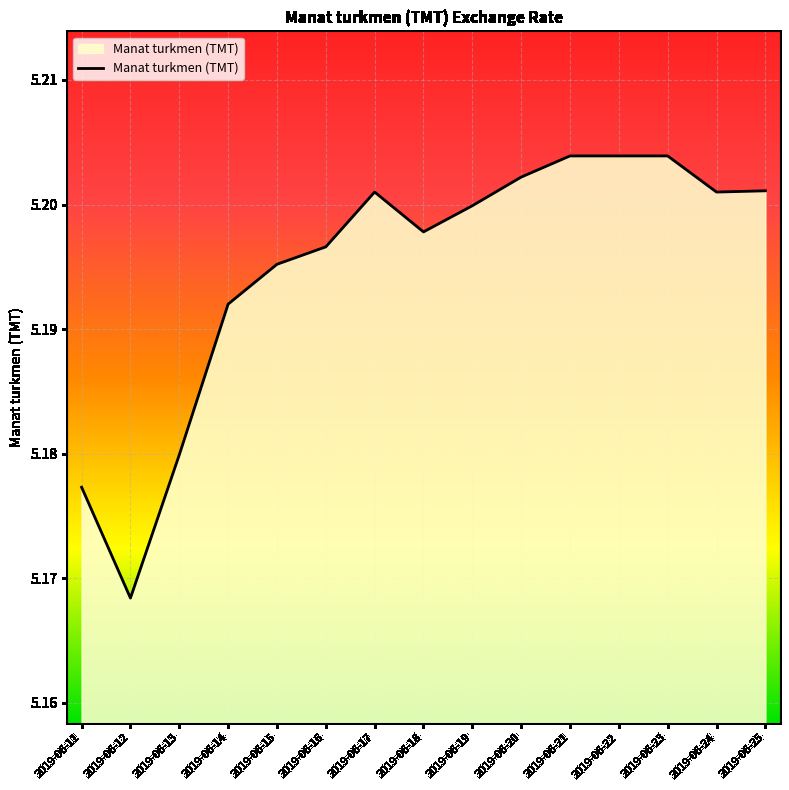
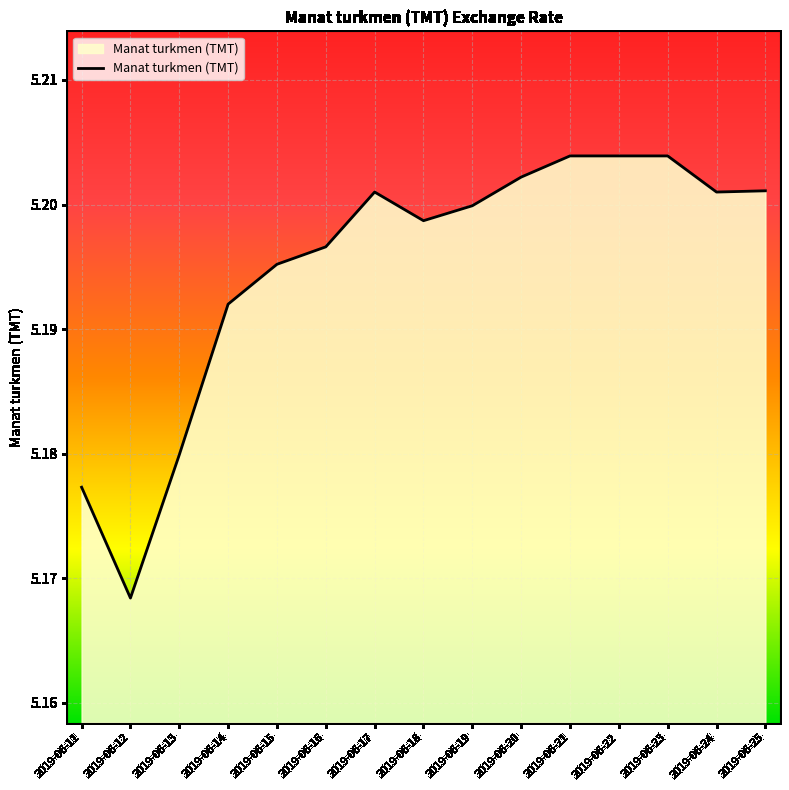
2019-06-18: 5.1978 -> 5.1987
